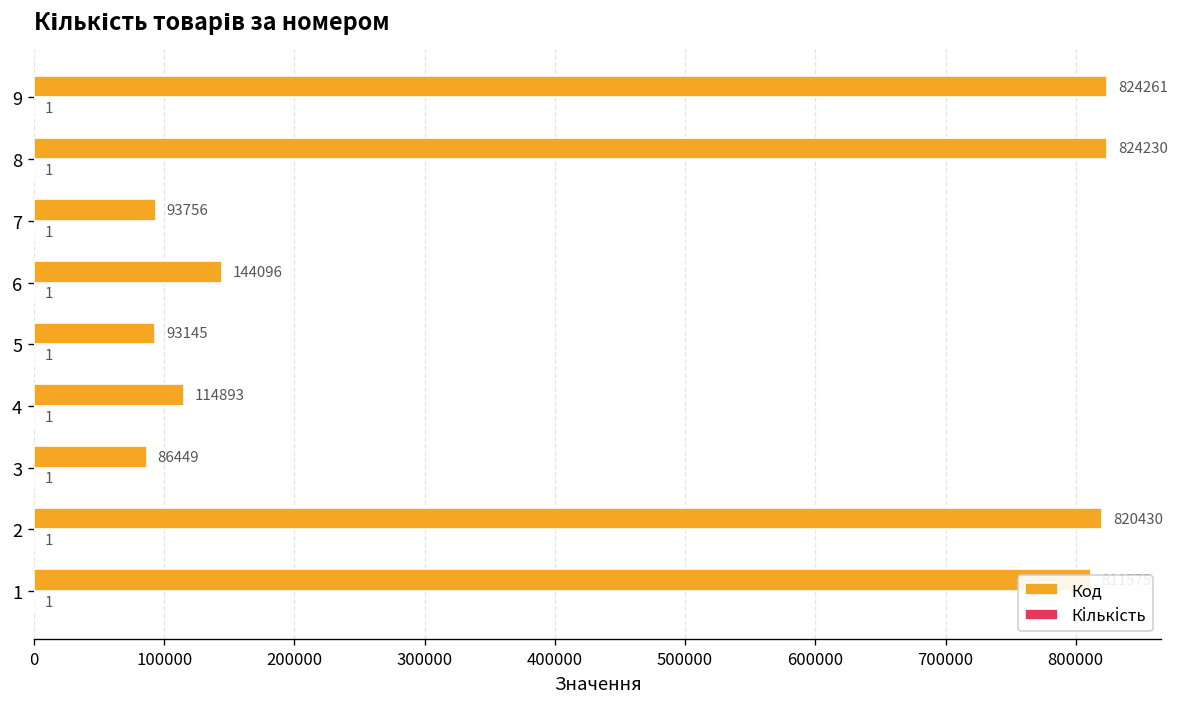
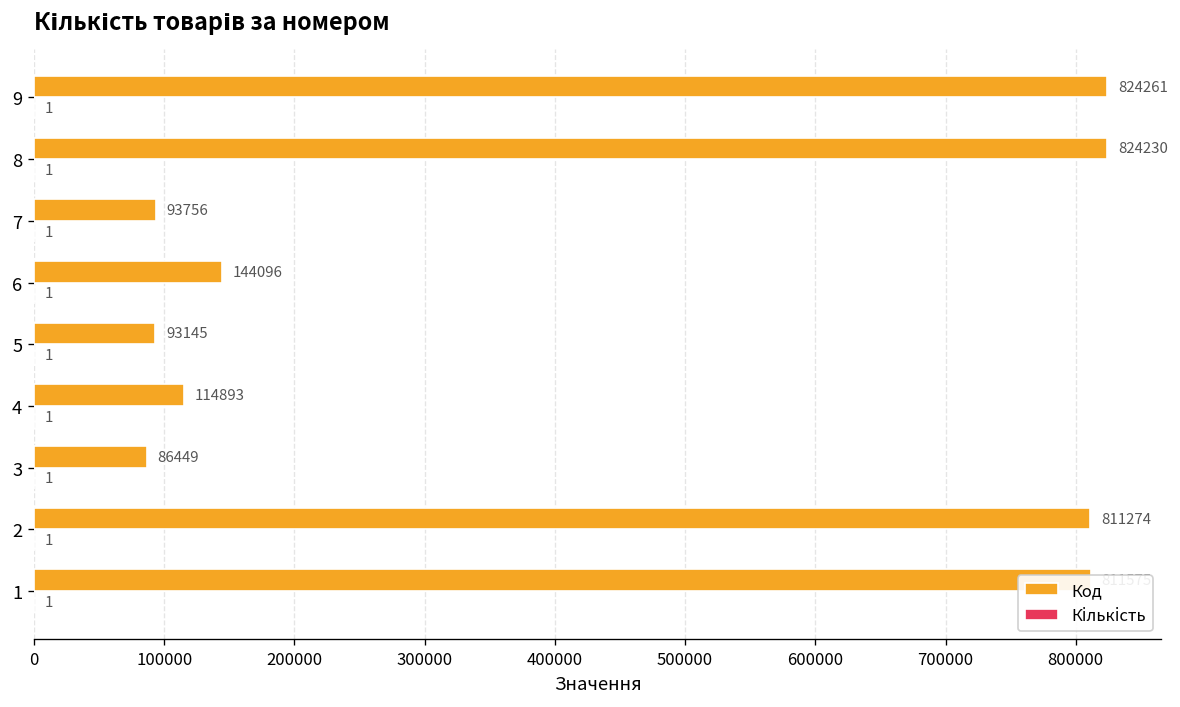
Код, 2: 820430 -> 811274
